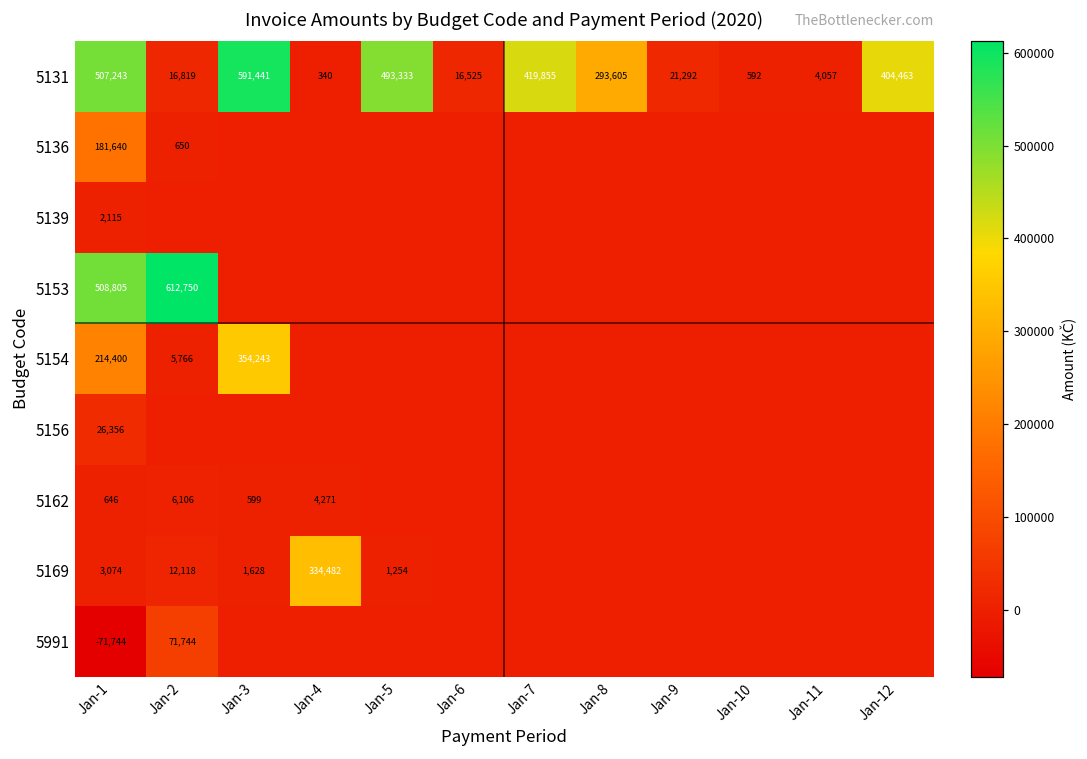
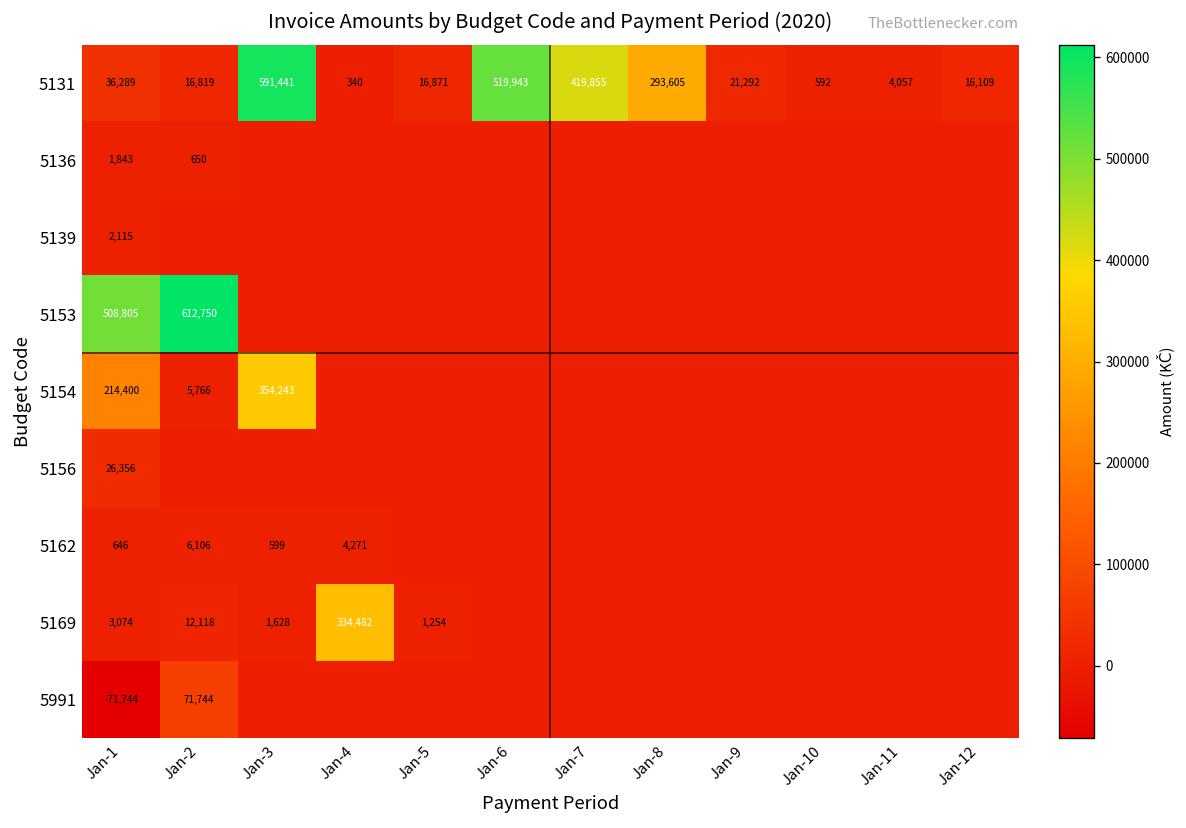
5131, Jan-1: 507,243 -> 36,289
5131, Jan-5: 493,333 -> 16,871
5131, Jan-6: 16,525 -> 519,943
5131, Jan-12: 404,463 -> 16,109
5136, Jan-1: 181,640 -> 1,843
